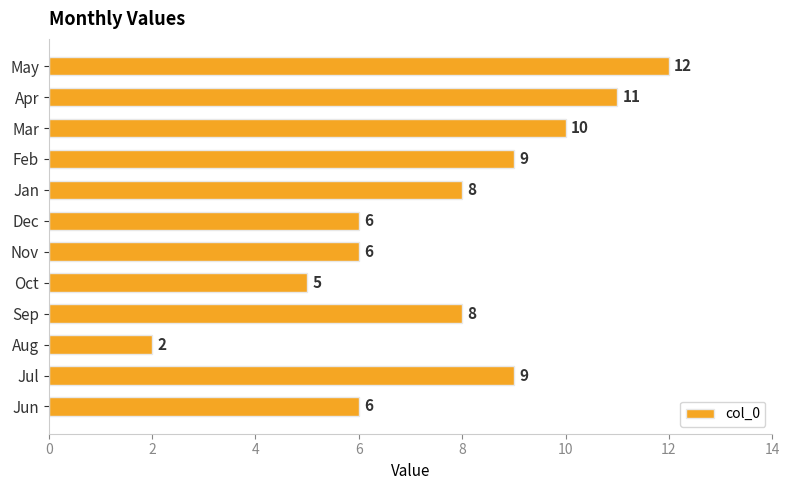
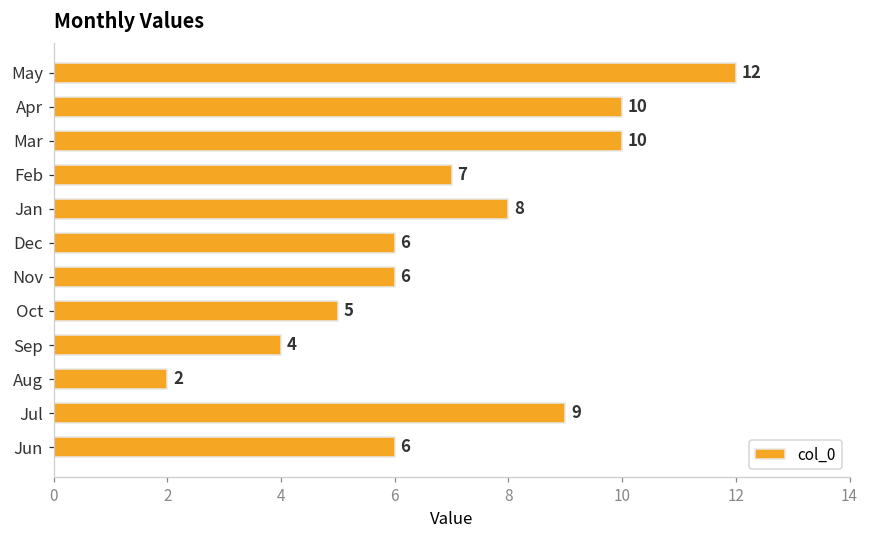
Apr: 11 -> 10
Feb: 9 -> 7
Sep: 8 -> 4
